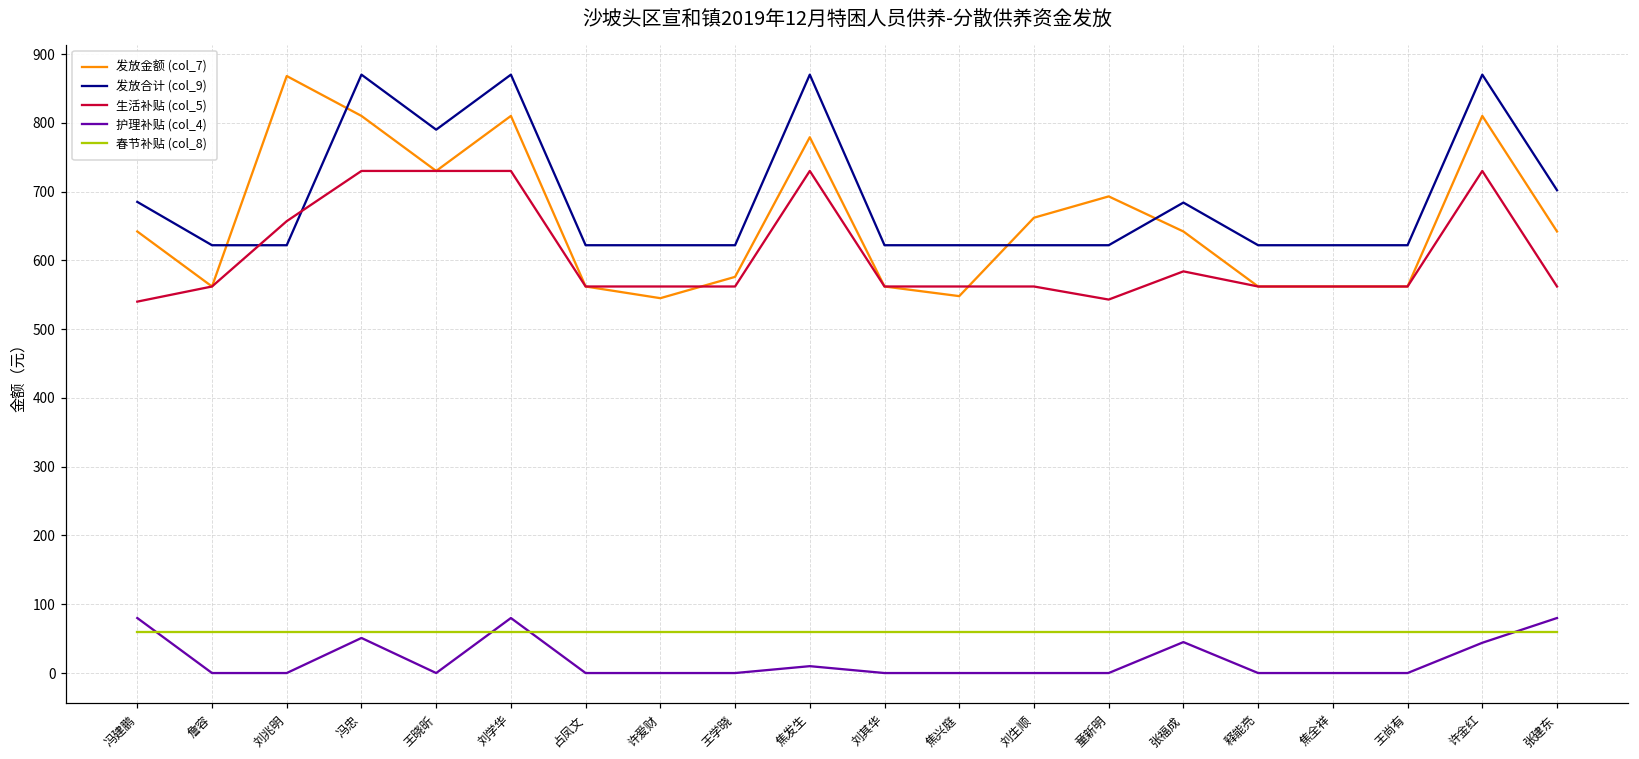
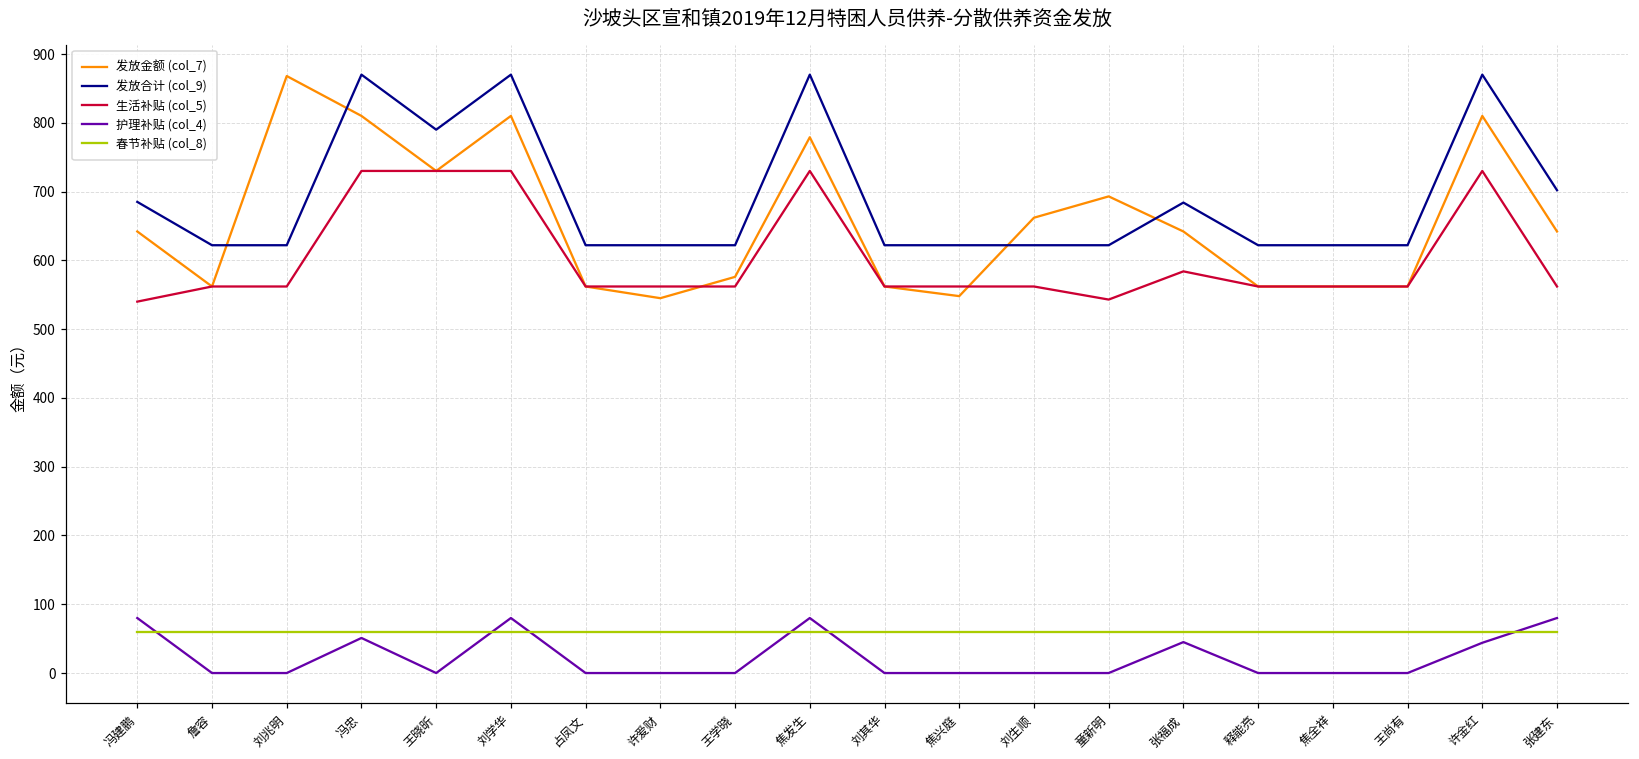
生活补贴 (col_5), 刘兆明: 660 -> 560
护理补贴 (col_4), 焦发生: 10 -> 80
